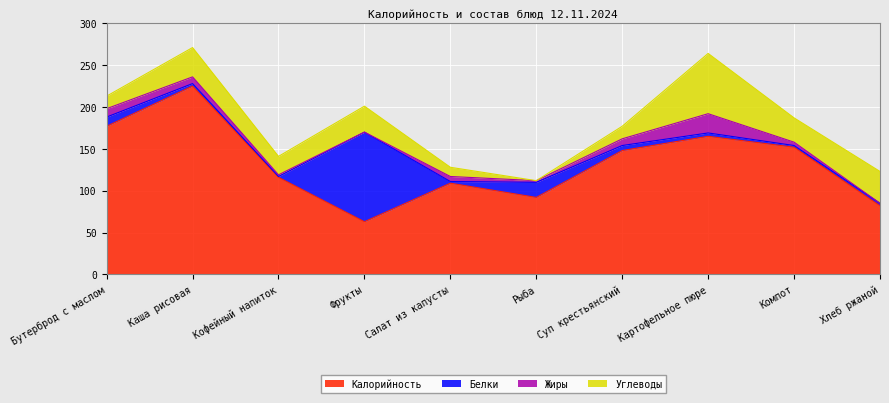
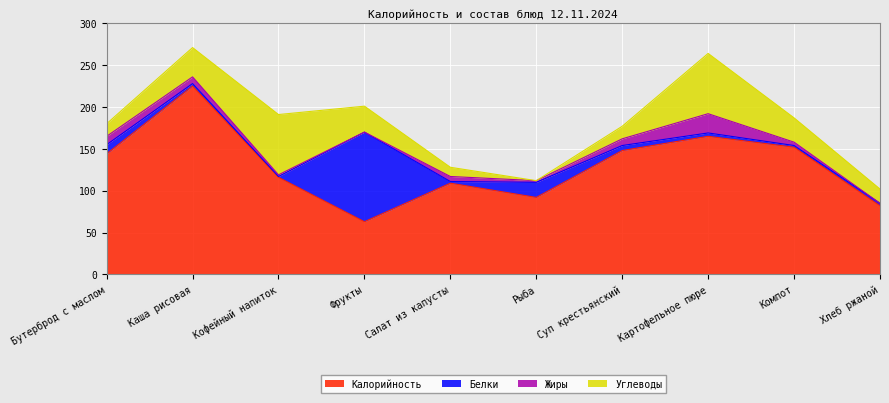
Калорийность, Бутерброд с маслом: 180 -> 140
Углеводы, Кофейный напиток: 20 -> 70
Углеводы, Хлеб ржаной: 40 -> 20
